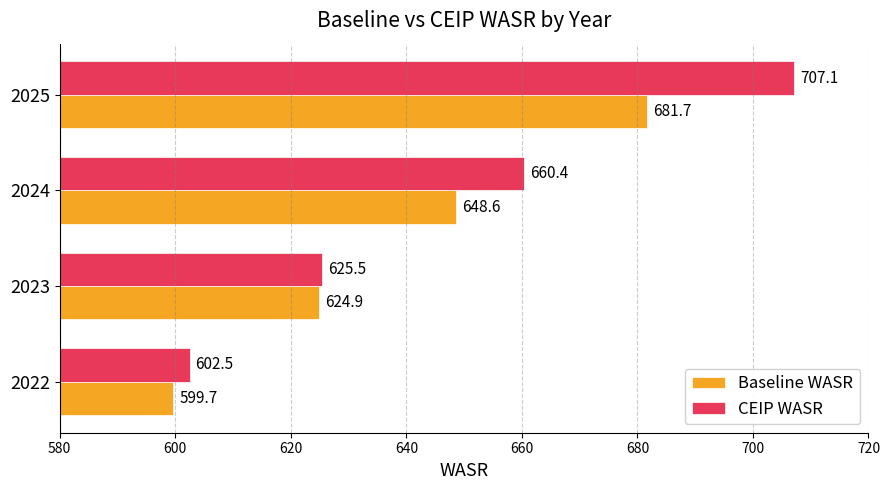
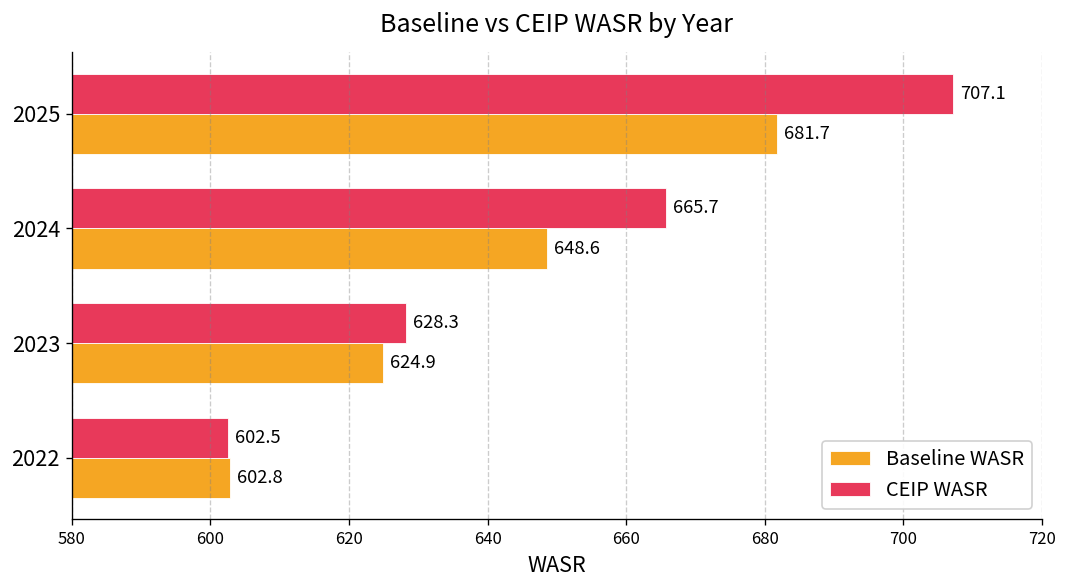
CEIP WASR, 2024: 660.4 -> 665.7
CEIP WASR, 2023: 625.5 -> 628.3
Baseline WASR, 2022: 599.7 -> 602.8
